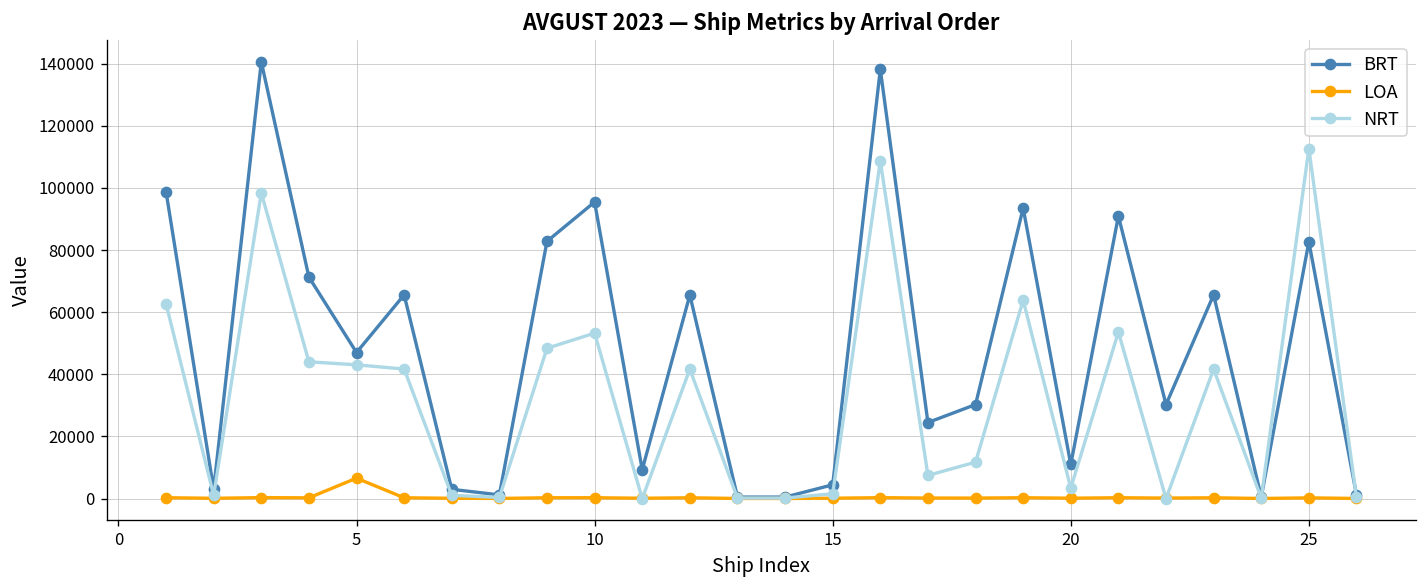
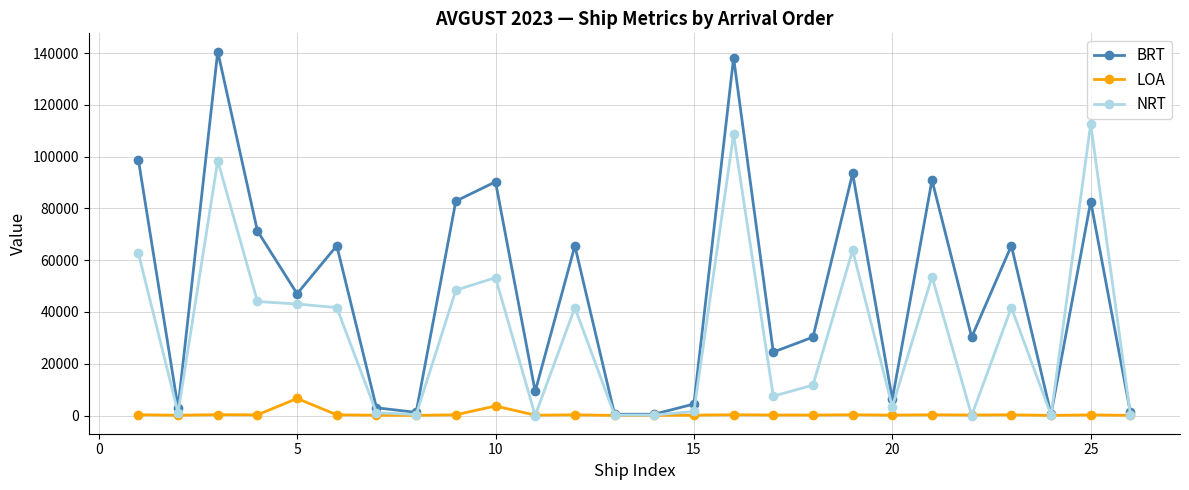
BRT, 10: 95000 -> 90000
LOA, 10: 0 -> 4000
BRT, 20: 11000 -> 6000
